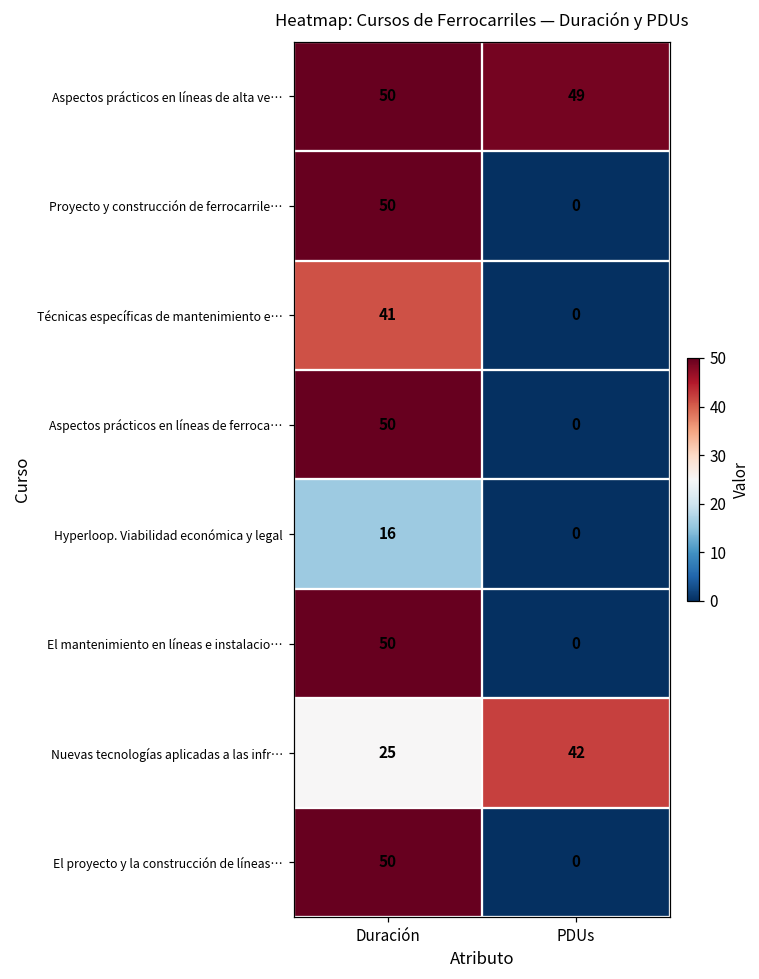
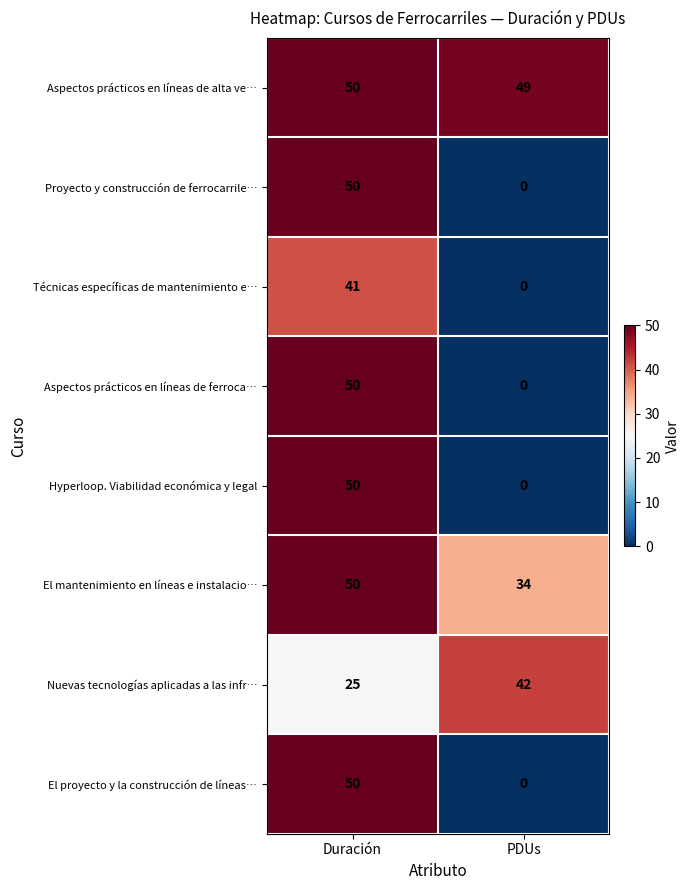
Hyperloop. Viabilidad económica y legal, Duración: 16 -> 50
El mantenimiento en líneas e instalacio…, PDUs: 0 -> 34
